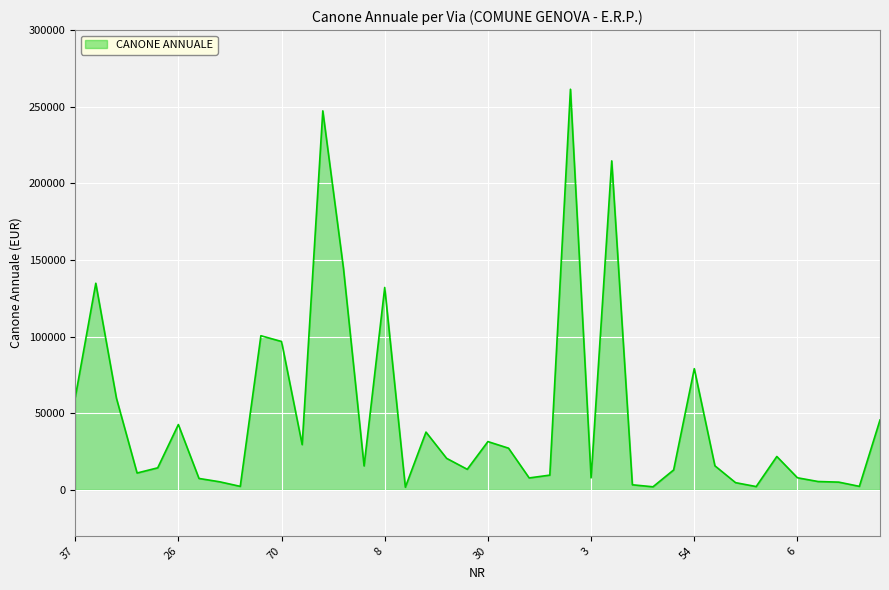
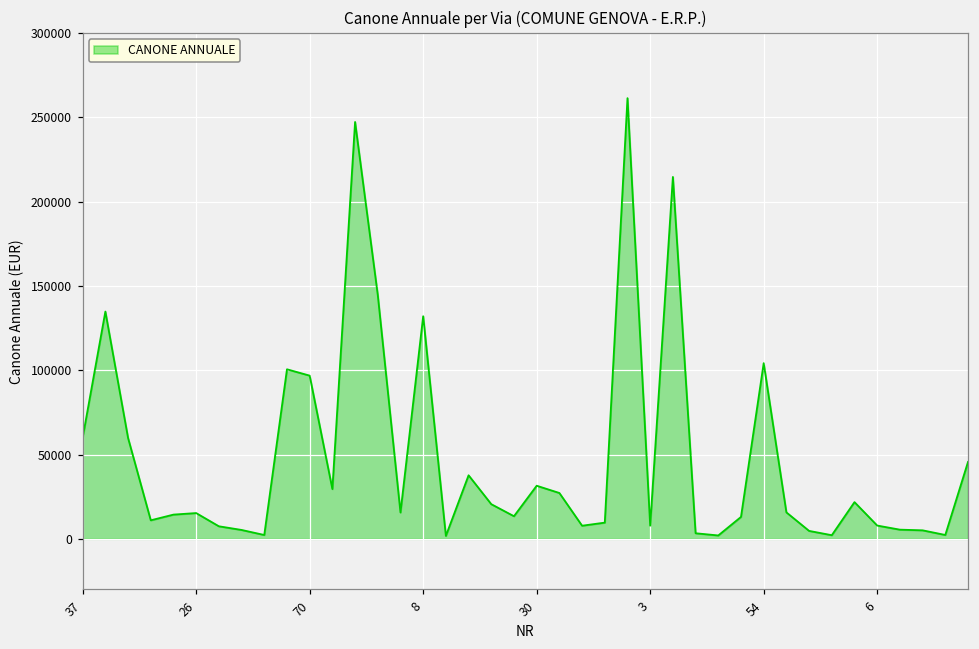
26: 43000 -> 15000
54: 79000 -> 104000
